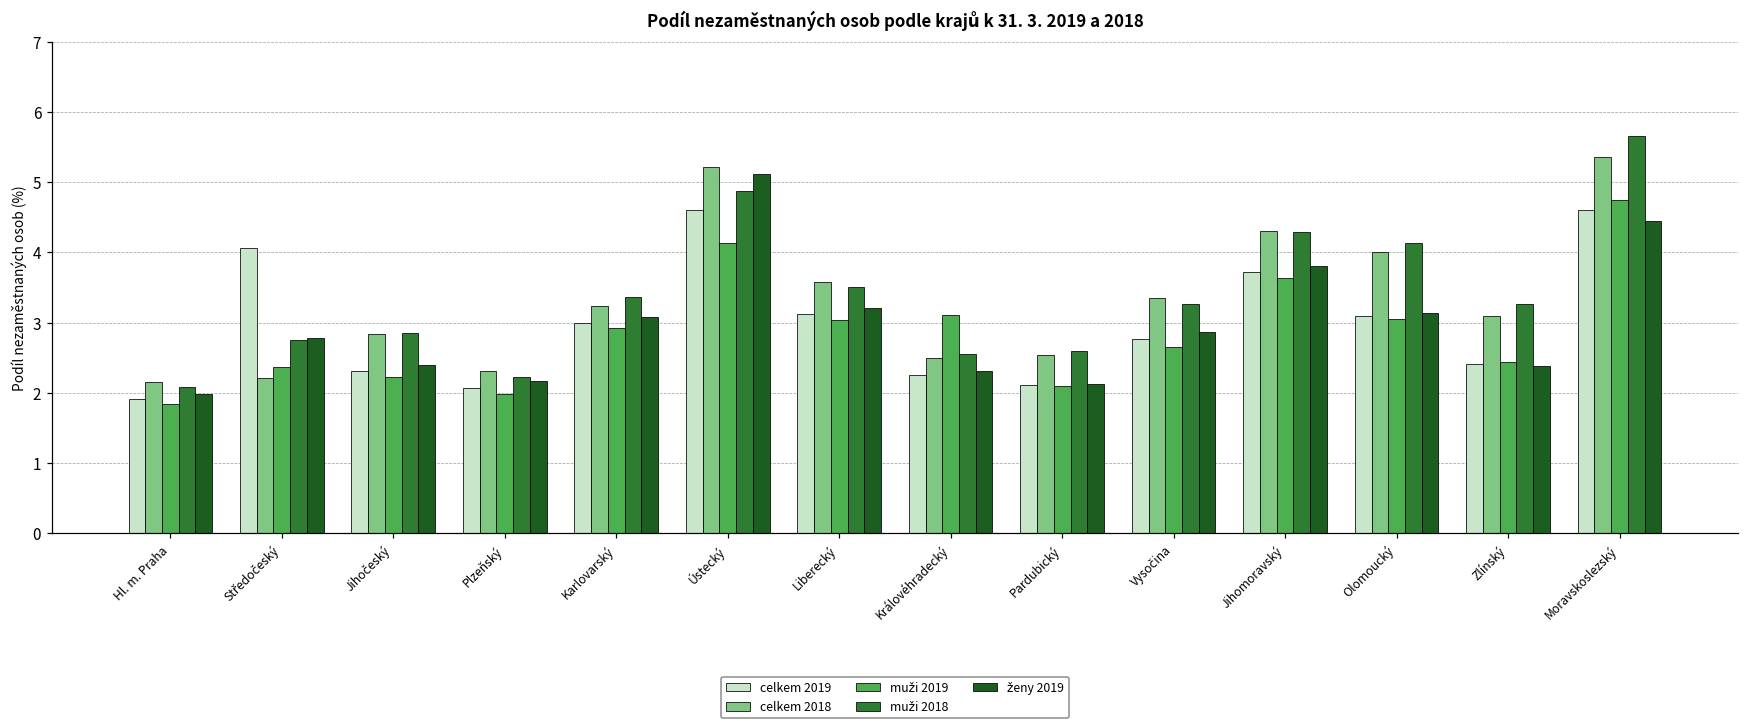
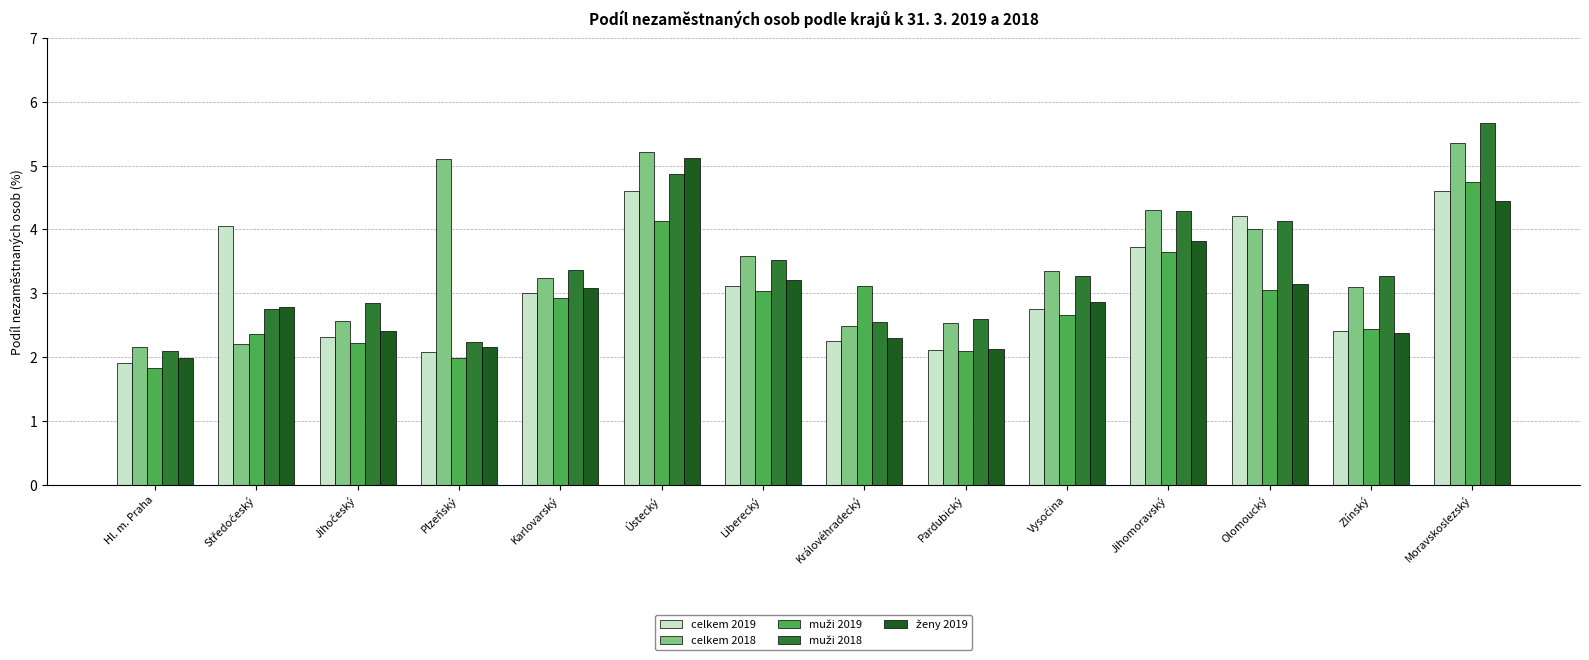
celkem 2018, Jihočeský: 2.8 -> 2.6
celkem 2018, Plzeňský: 2.3 -> 5.1
celkem 2019, Olomoucký: 3.1 -> 4.2
